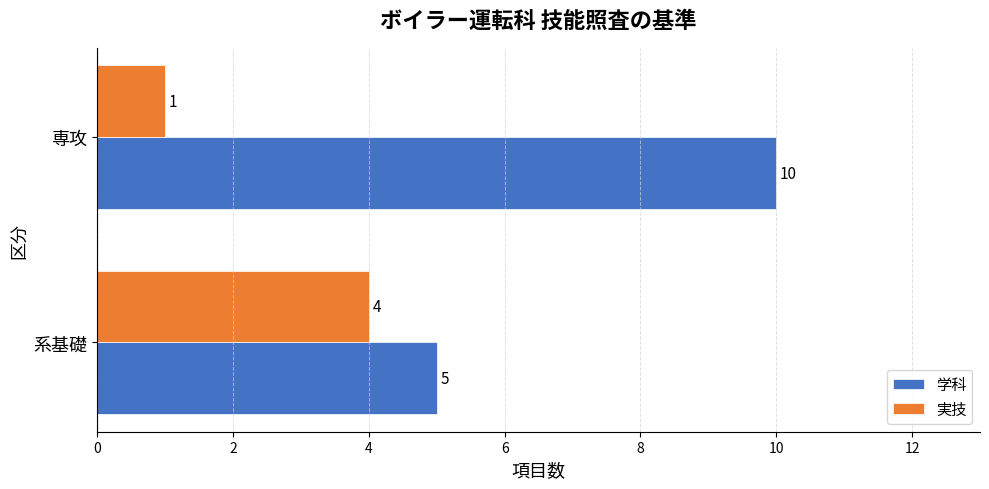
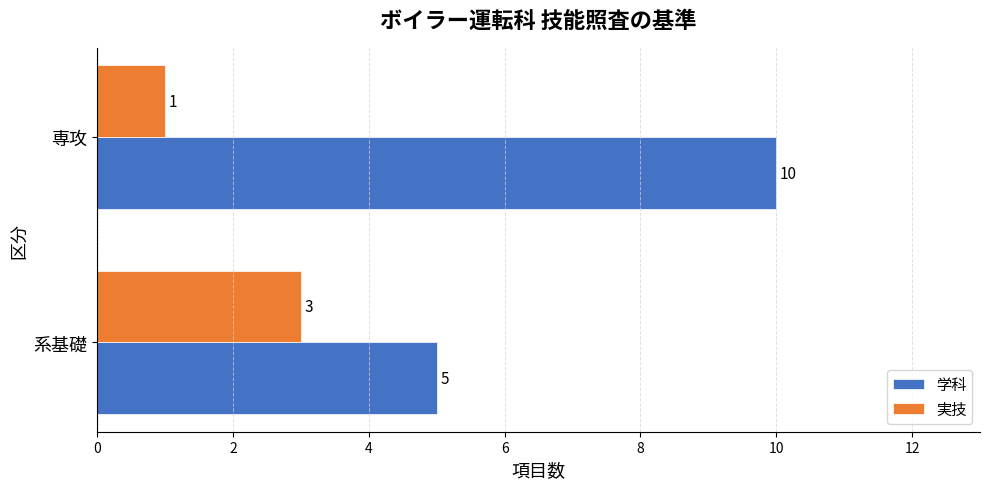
実技, 系基礎: 4 -> 3
